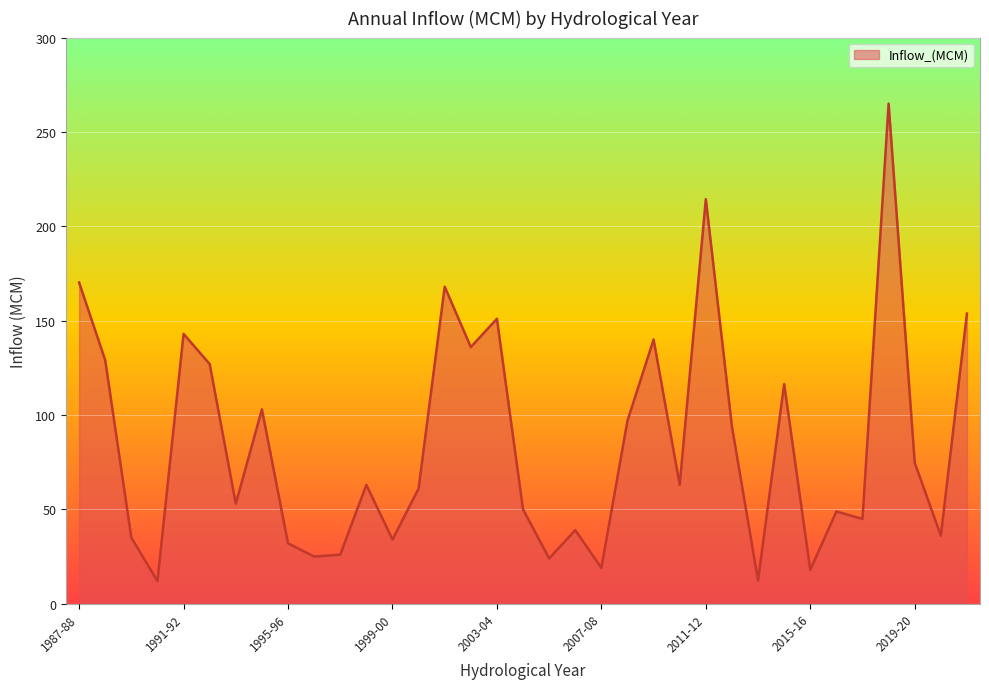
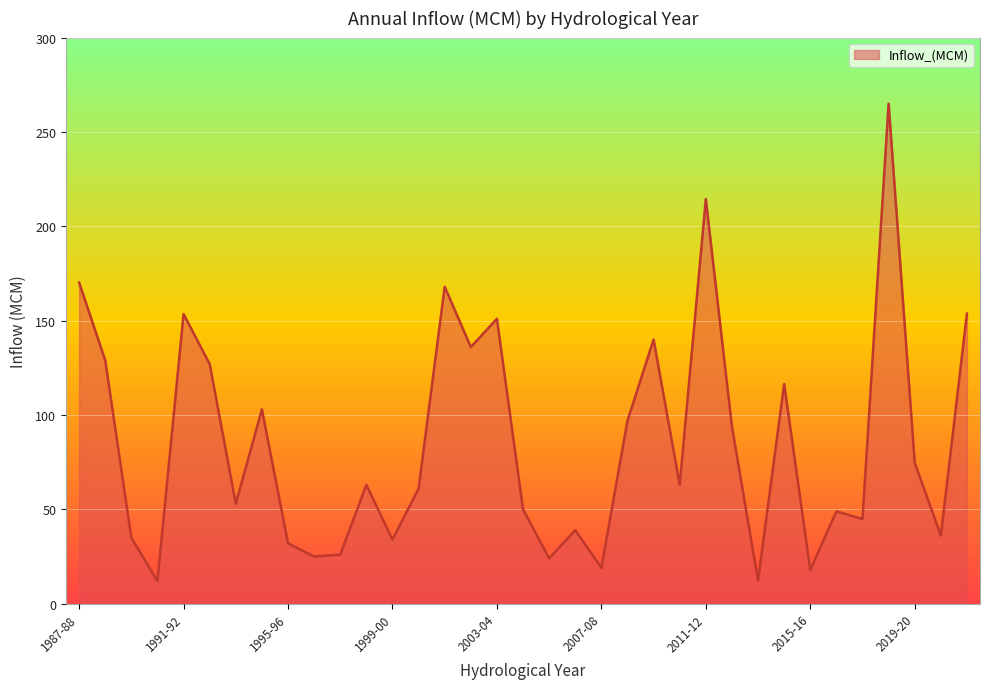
1991-92: 143 -> 154
